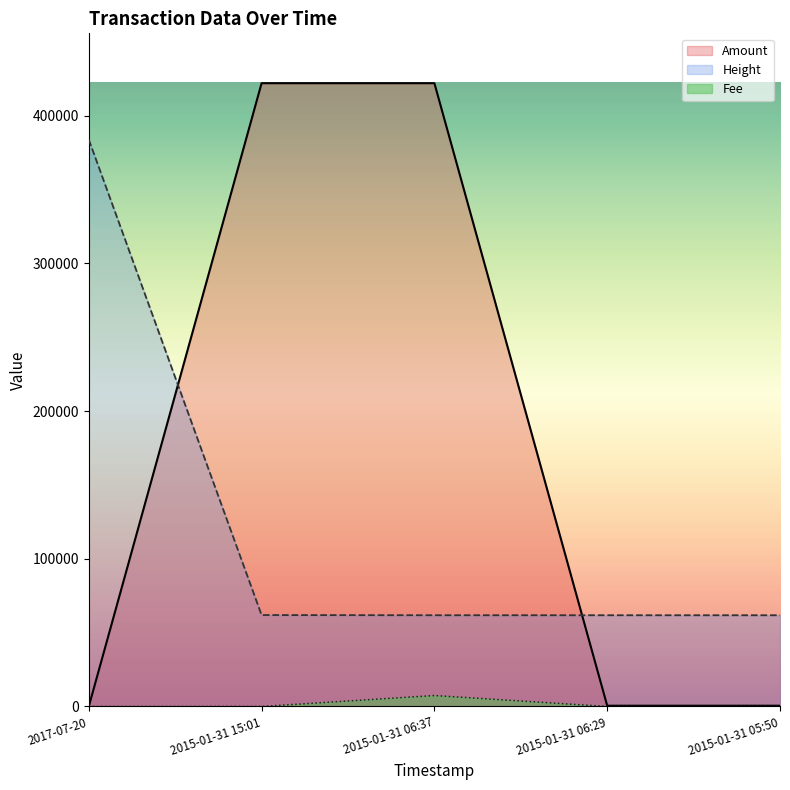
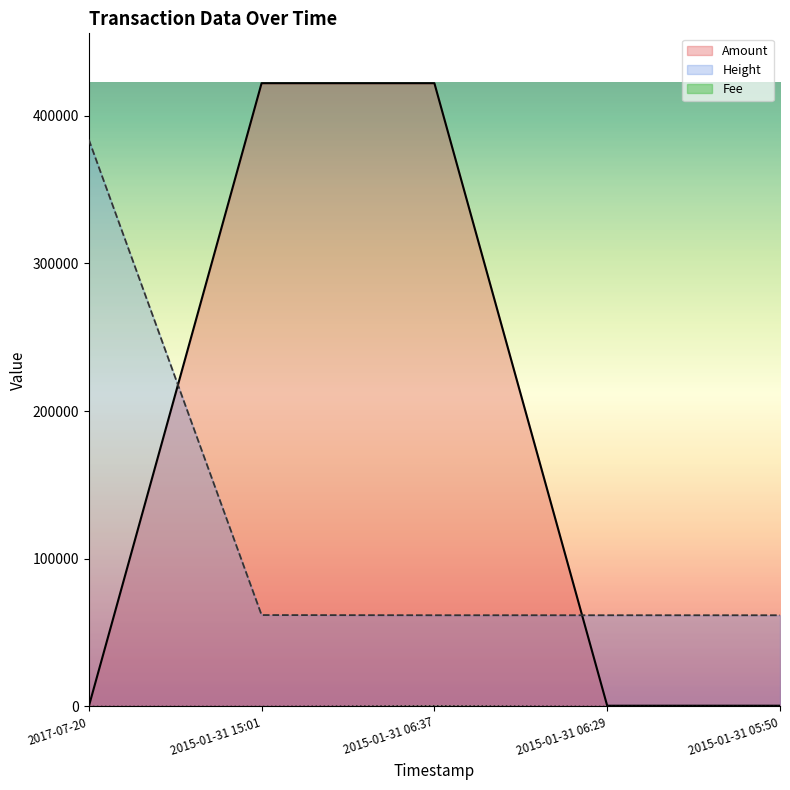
Fee, 2015-01-31 06:37: 7000 -> 0
